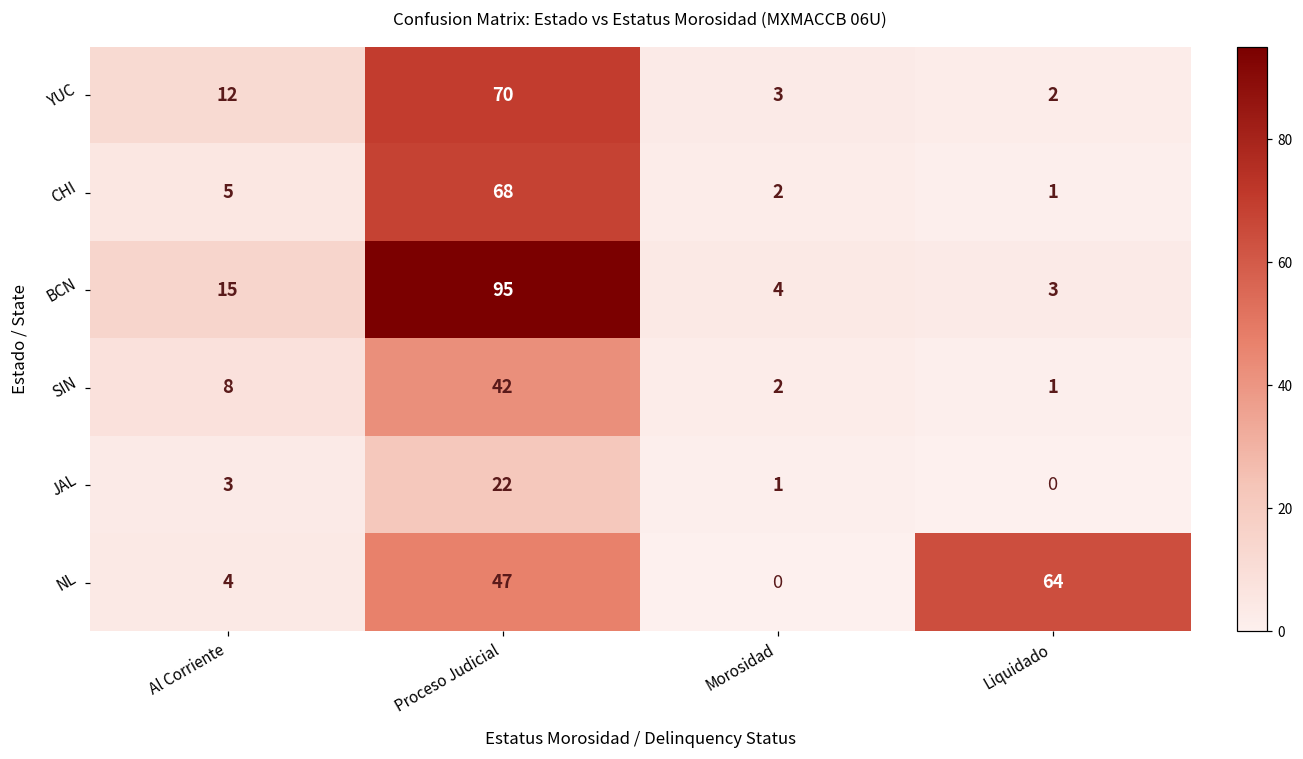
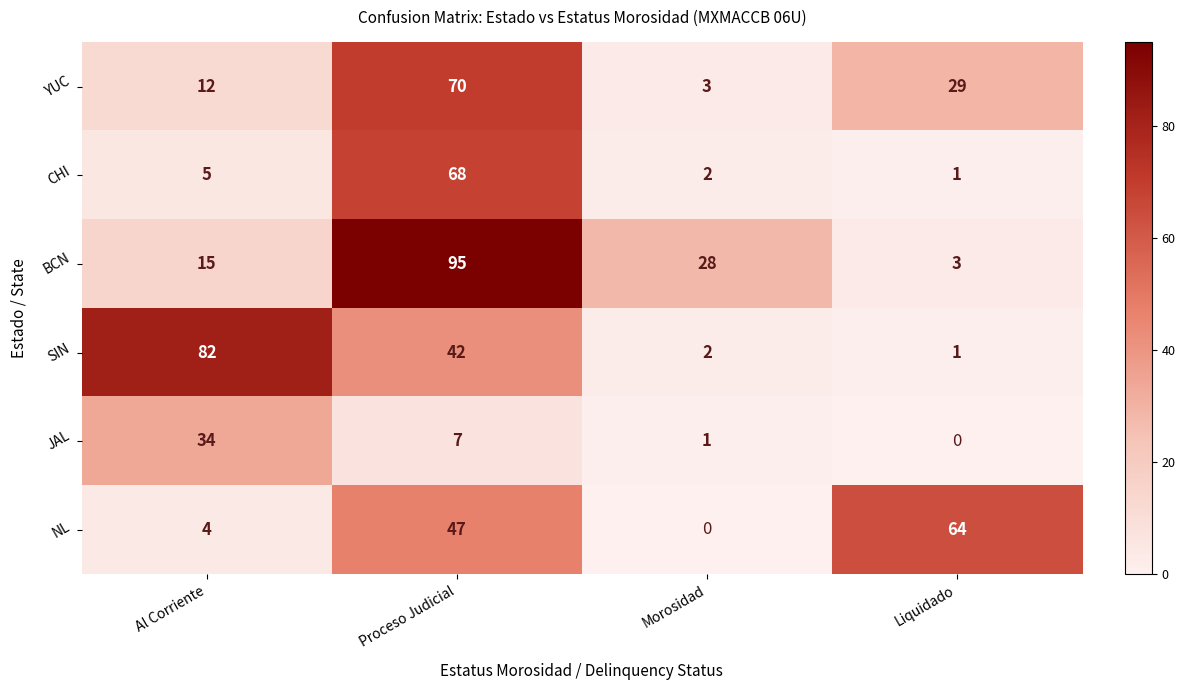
YUC, Liquidado: 2 -> 29
BCN, Morosidad: 4 -> 28
SIN, Al Corriente: 8 -> 82
JAL, Al Corriente: 3 -> 34
JAL, Proceso Judicial: 22 -> 7
